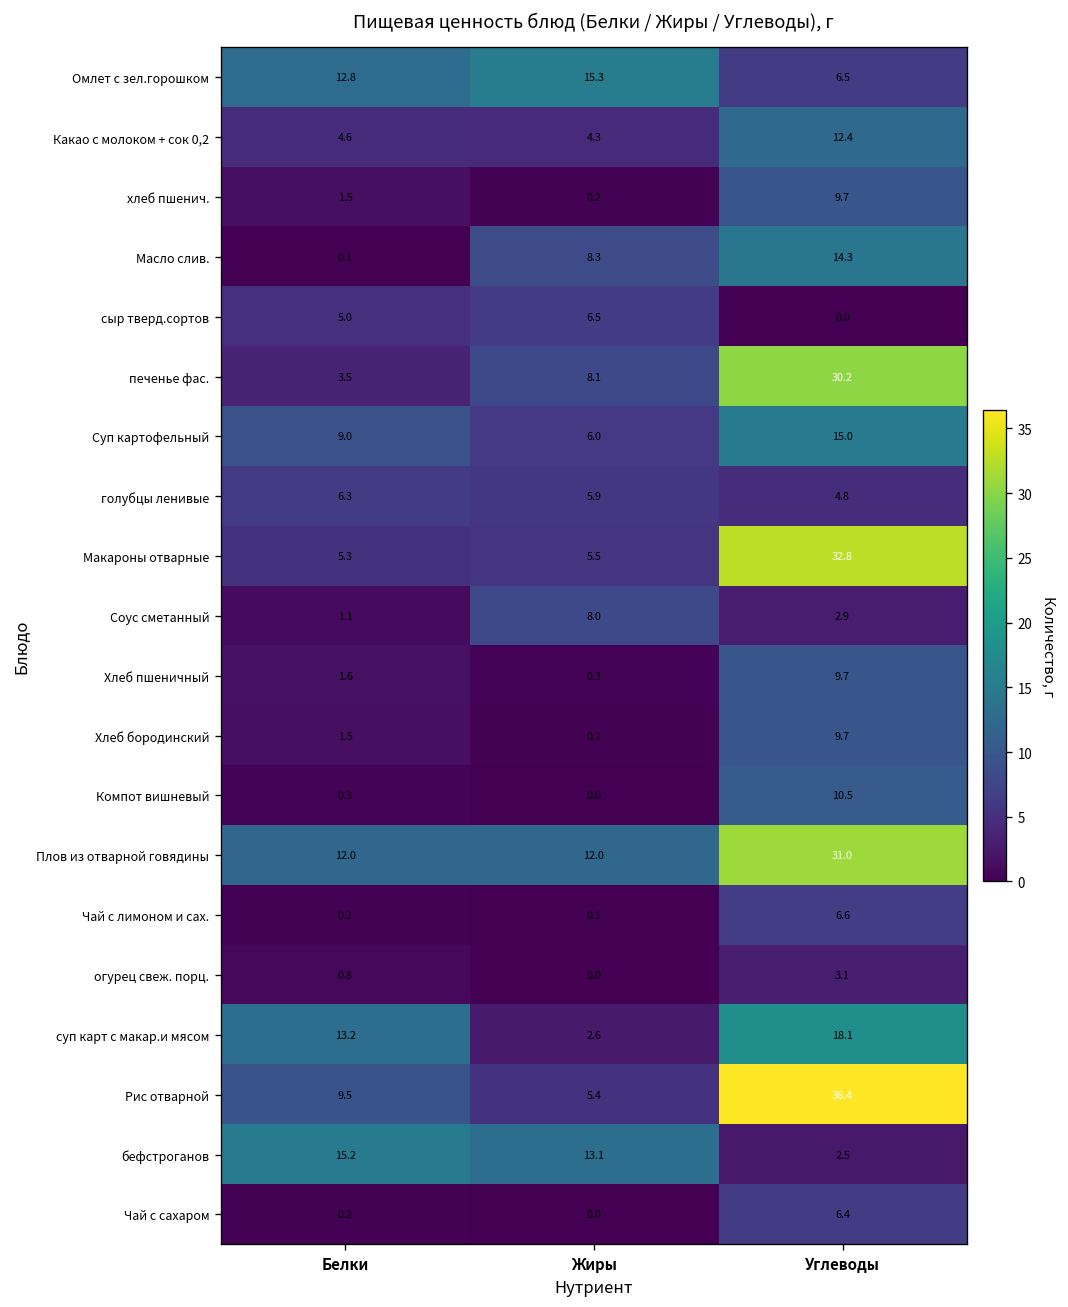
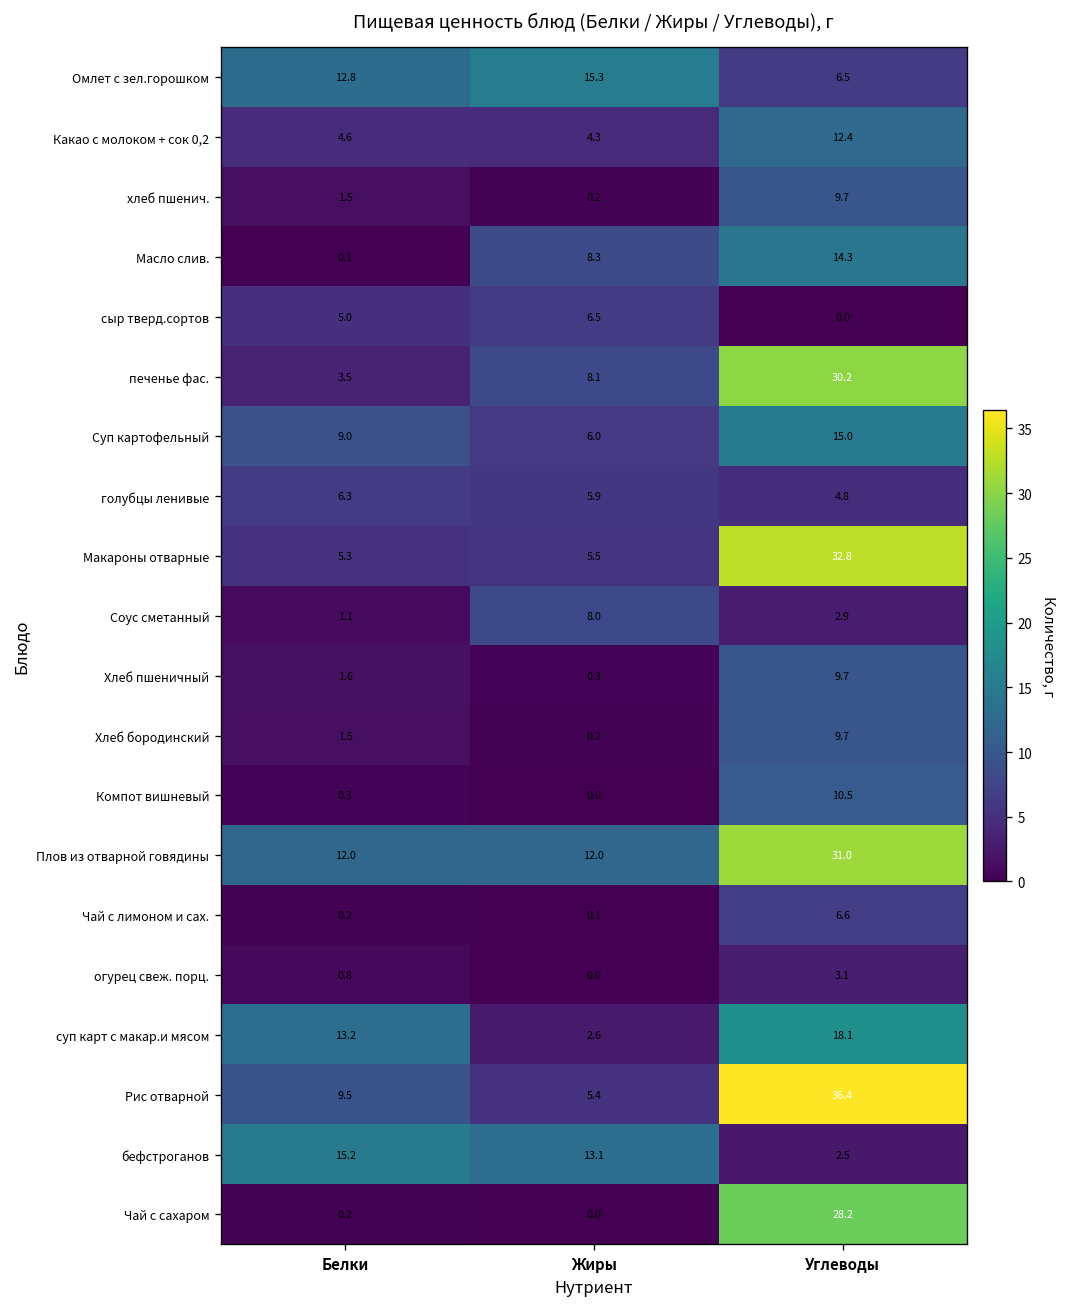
Чай с сахаром, Углеводы: 6.4 -> 28.2
